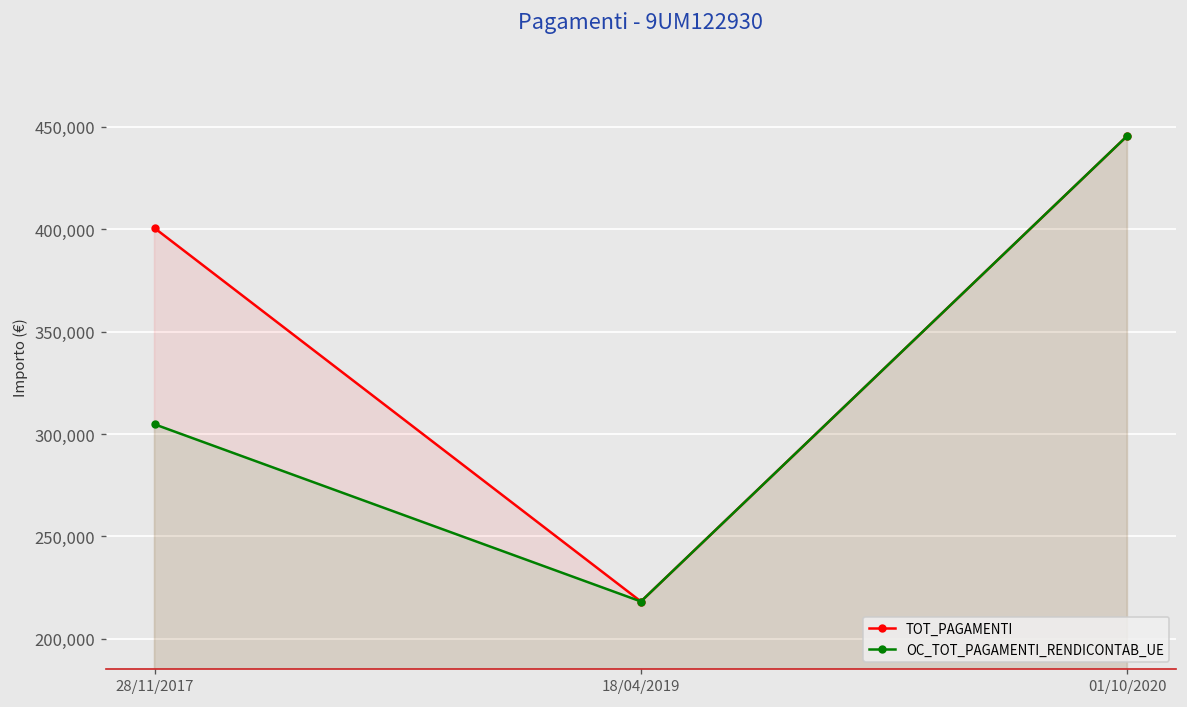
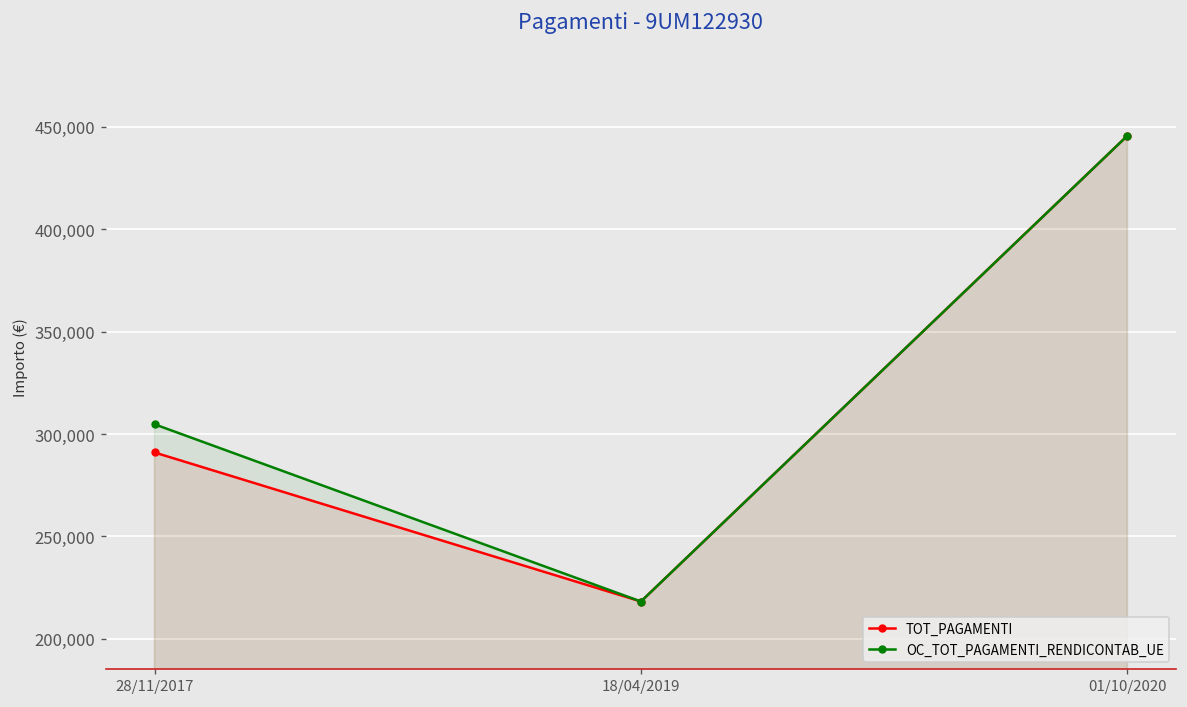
TOT_PAGAMENTI, 28/11/2017: 400,000 -> 291,000
